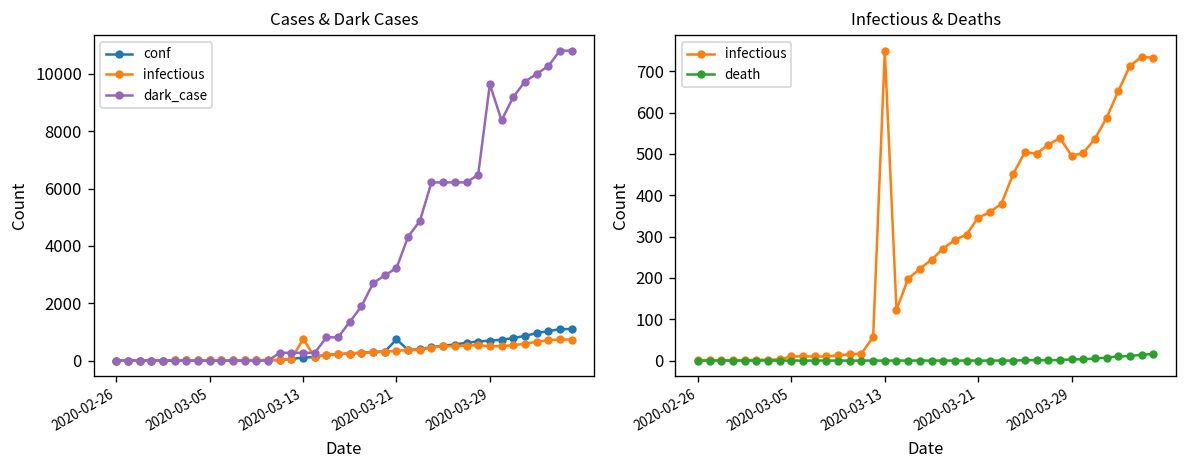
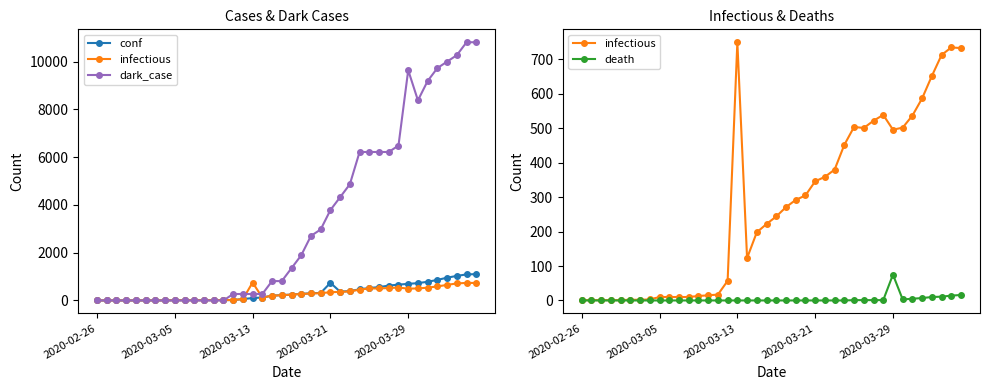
Cases & Dark Cases, dark_case, 2020-03-21: 3200 -> 3800
Infectious & Deaths, death, 2020-03-29: 0 -> 80
